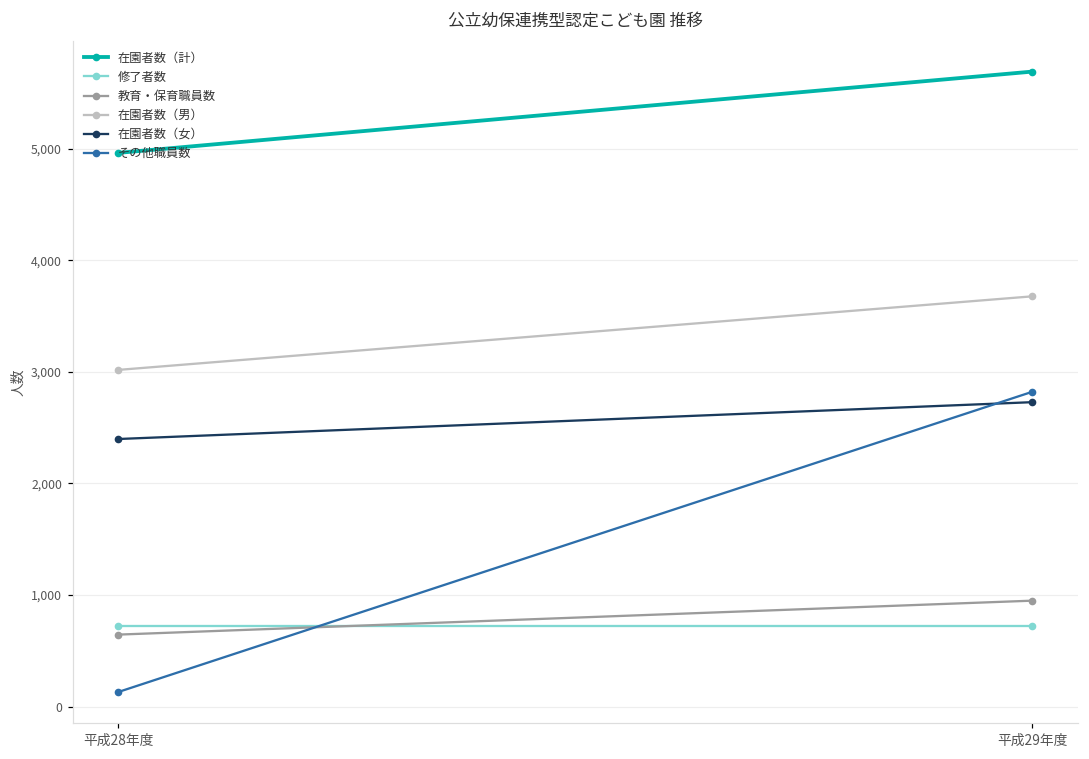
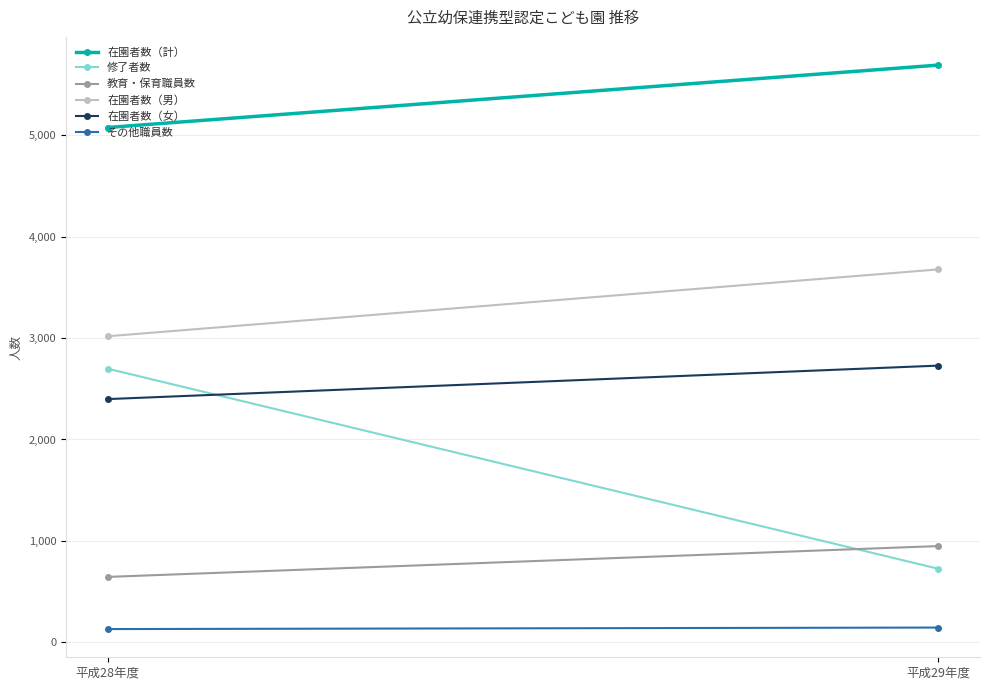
在園者数（計）, 平成28年度: 4,960 -> 5,070
修了者数, 平成28年度: 730 -> 2,700
その他職員数, 平成29年度: 2,820 -> 150
